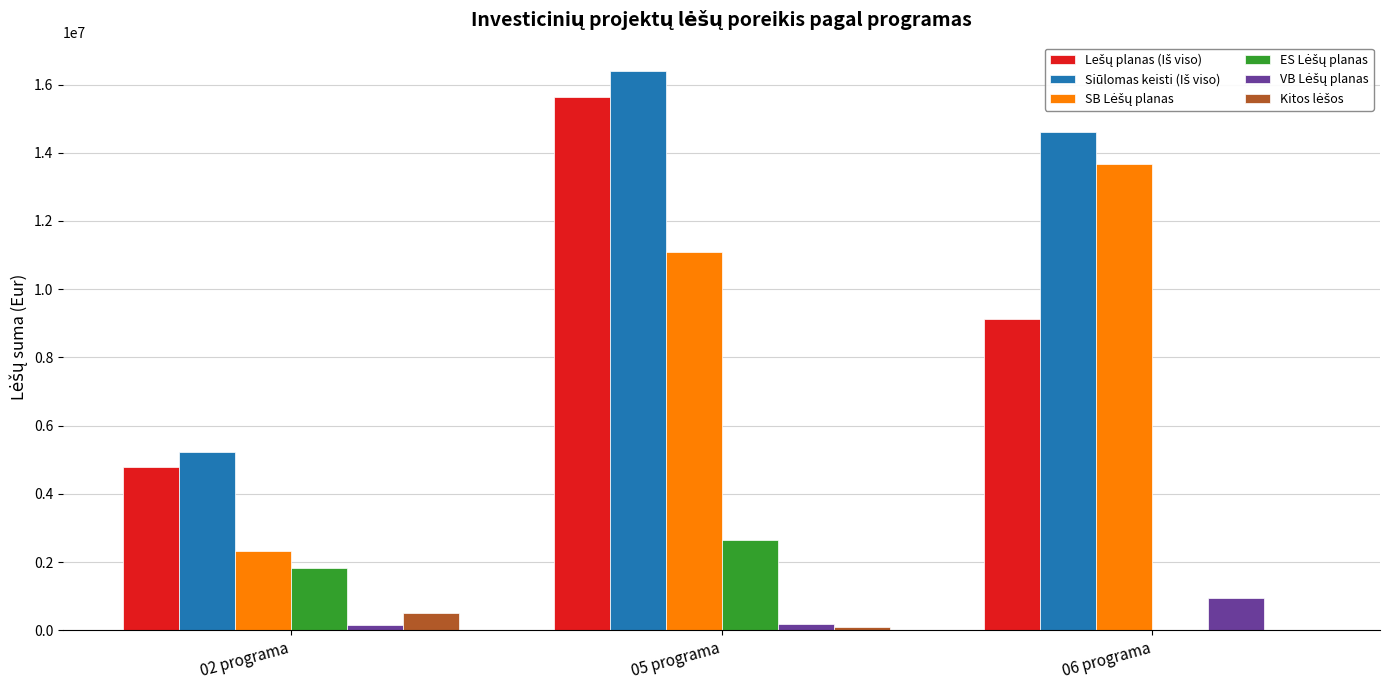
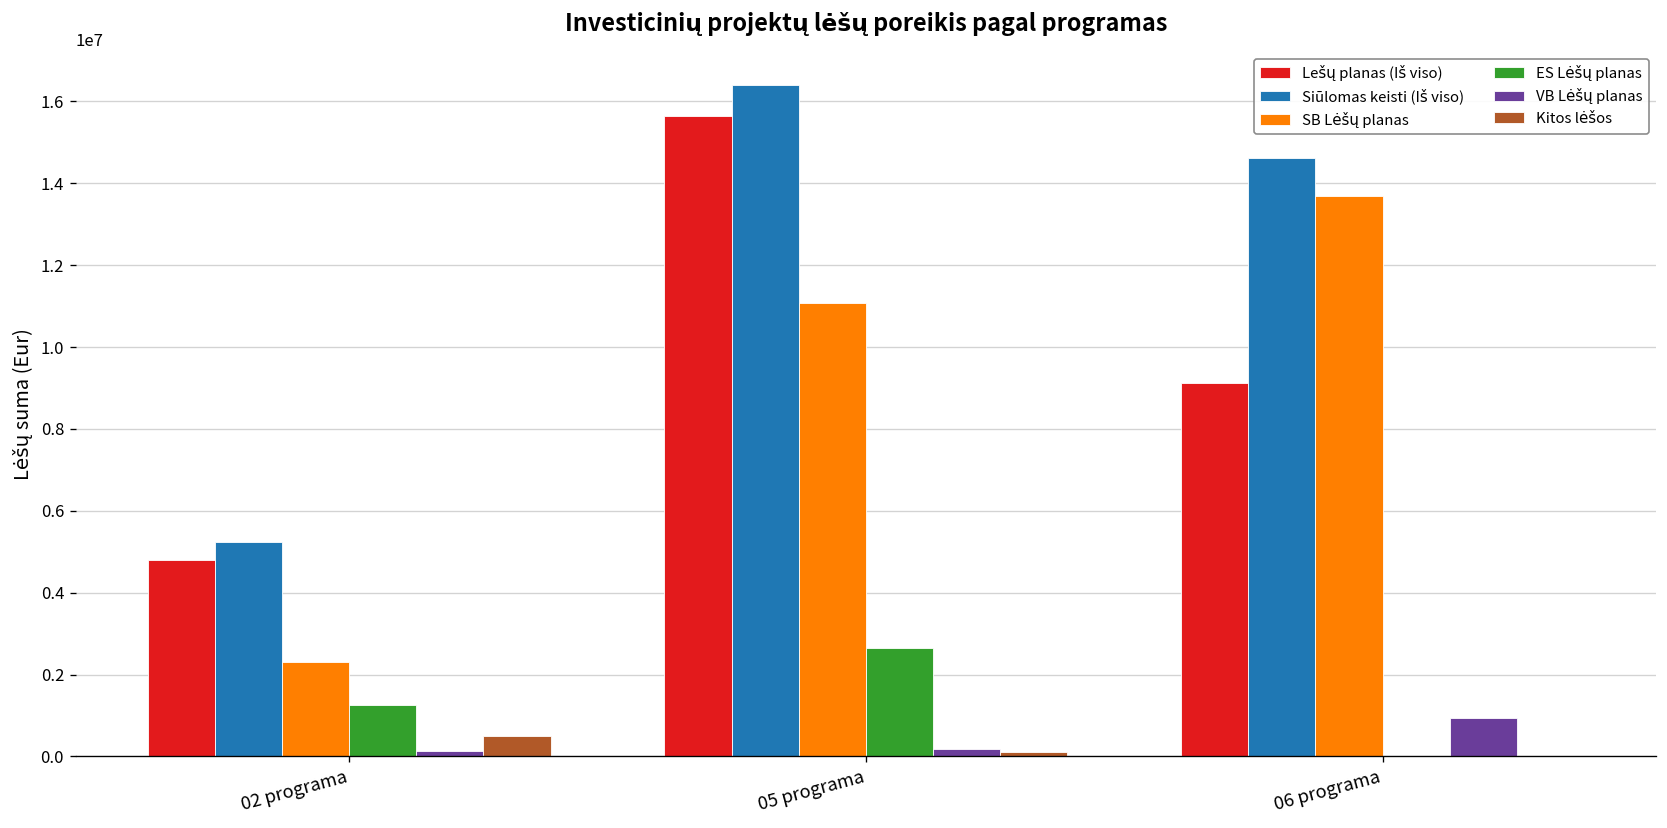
ES Lėšų planas, 02 programa: 1800000 -> 1300000
